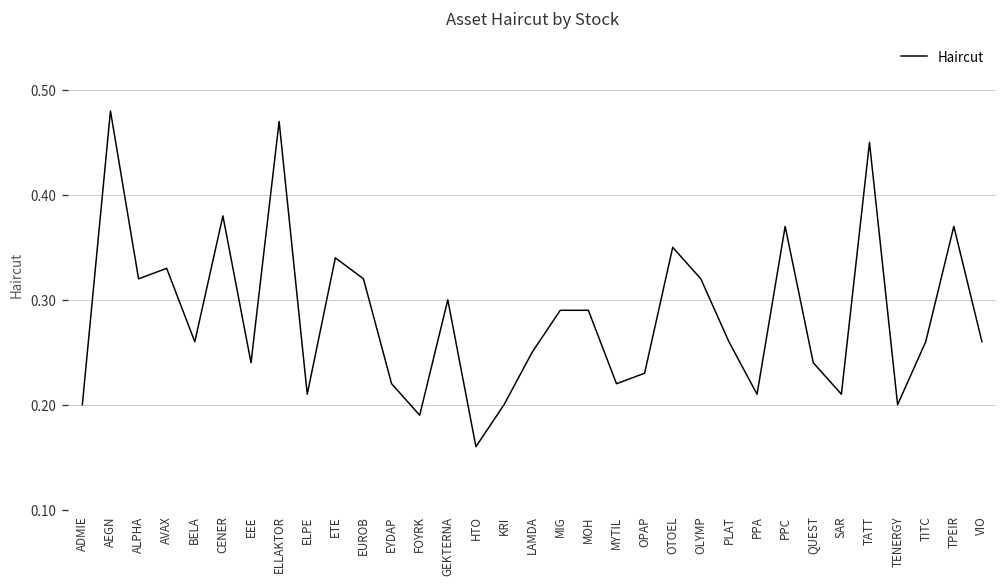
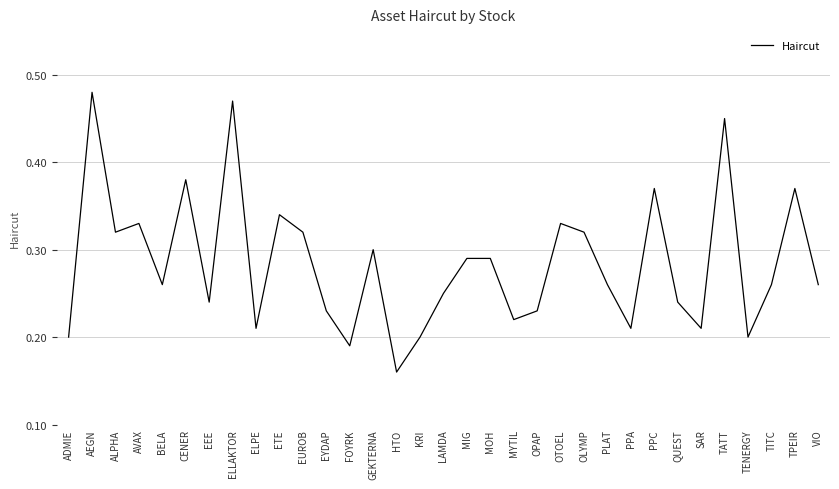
EYDAP: 0.22 -> 0.23
OTOEL: 0.35 -> 0.33
